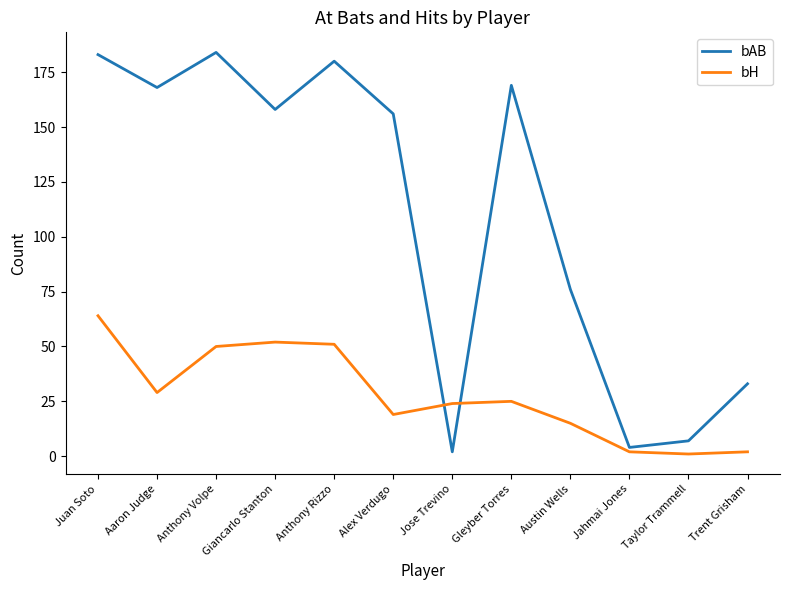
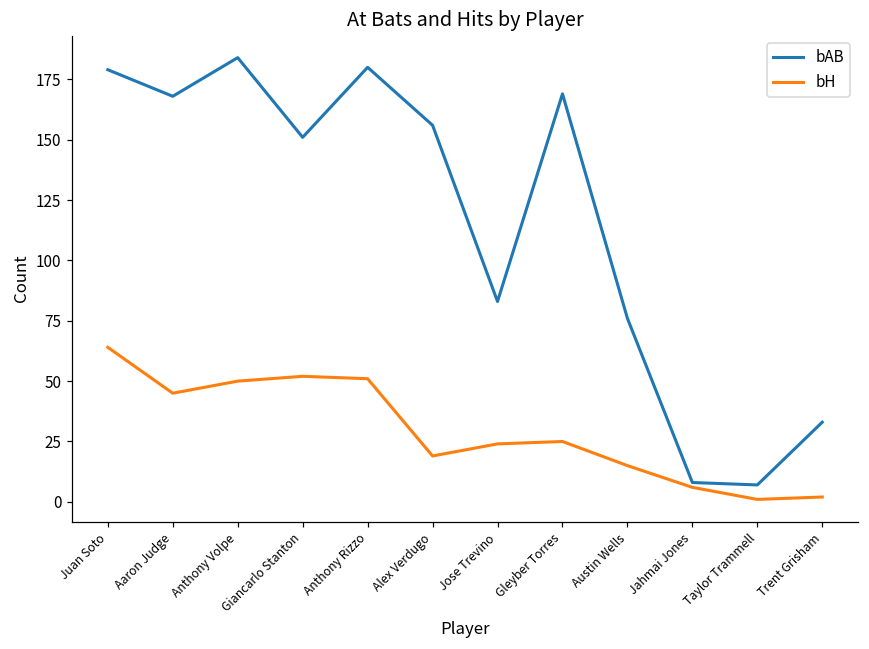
bAB, Juan Soto: 183 -> 179
bH, Aaron Judge: 29 -> 45
bAB, Giancarlo Stanton: 158 -> 151
bAB, Jose Trevino: 2 -> 83
bAB, Jahmai Jones: 4 -> 8
bH, Jahmai Jones: 2 -> 6
